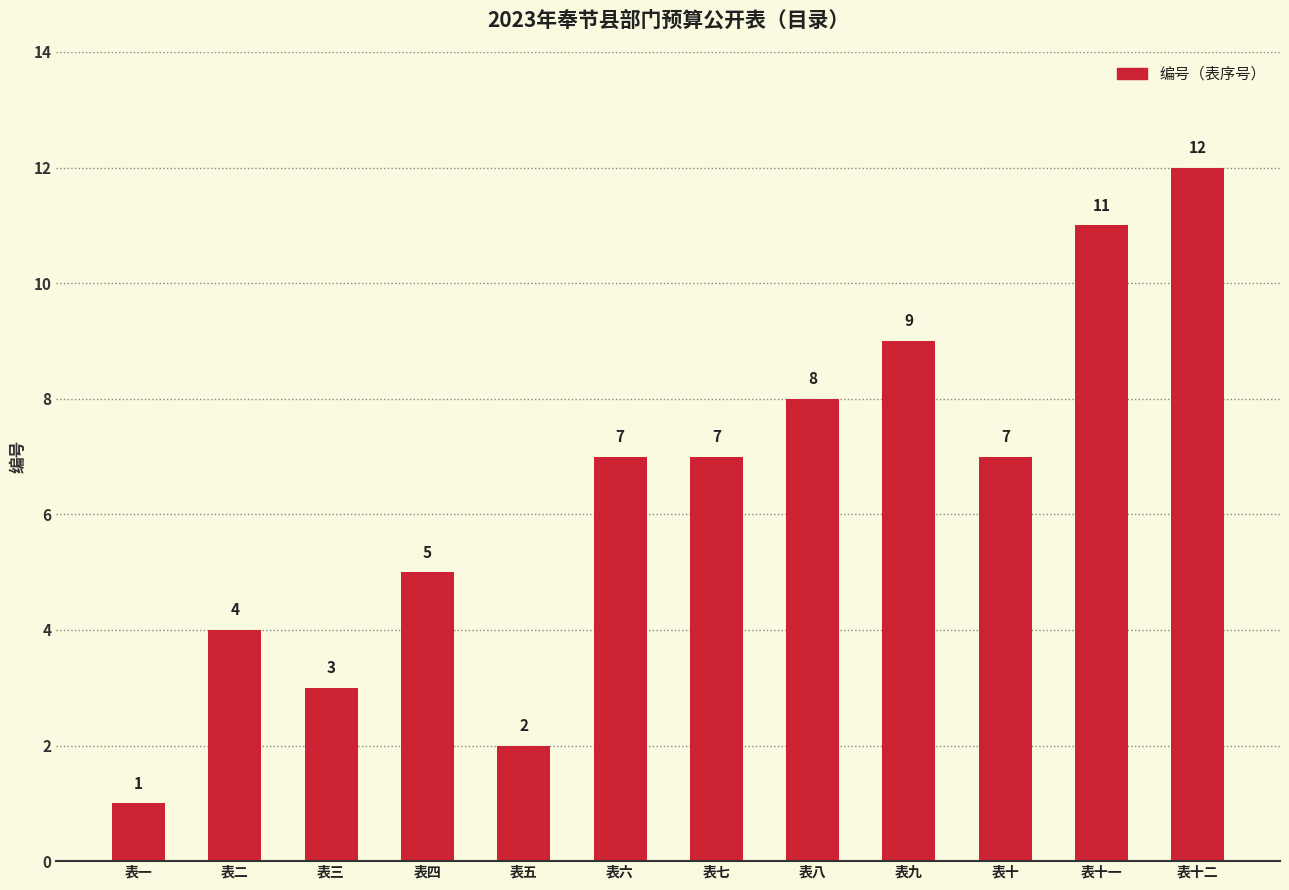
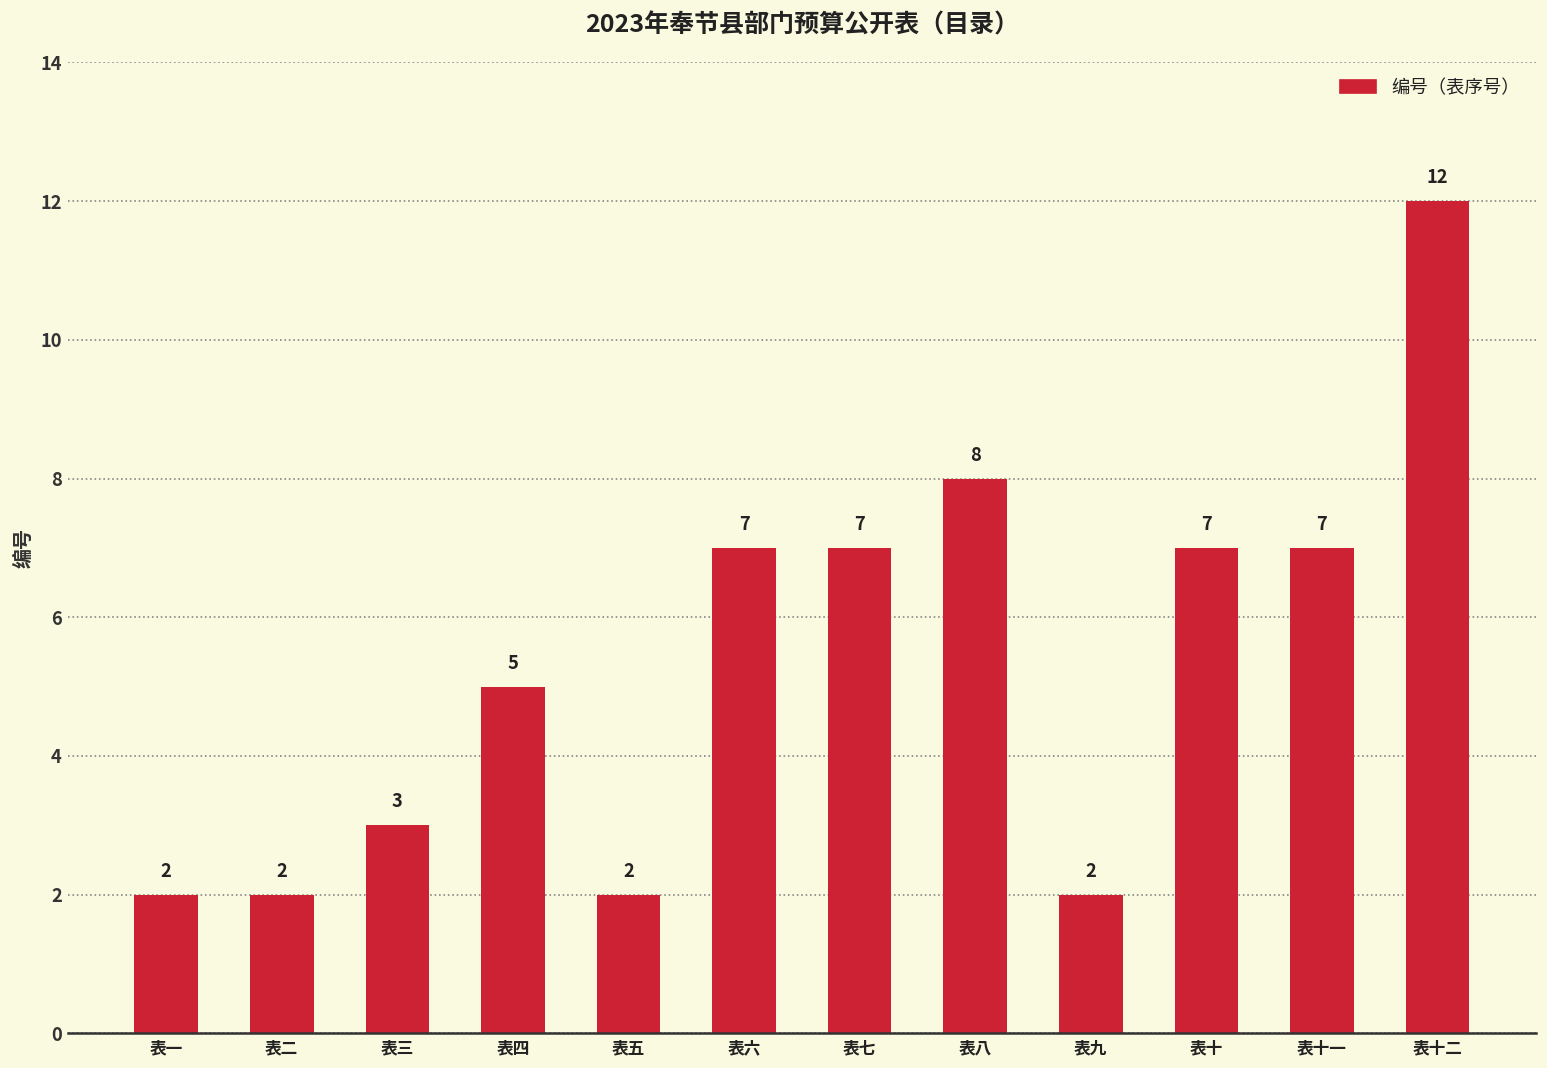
表一: 1 -> 2
表二: 4 -> 2
表九: 9 -> 2
表十一: 11 -> 7
